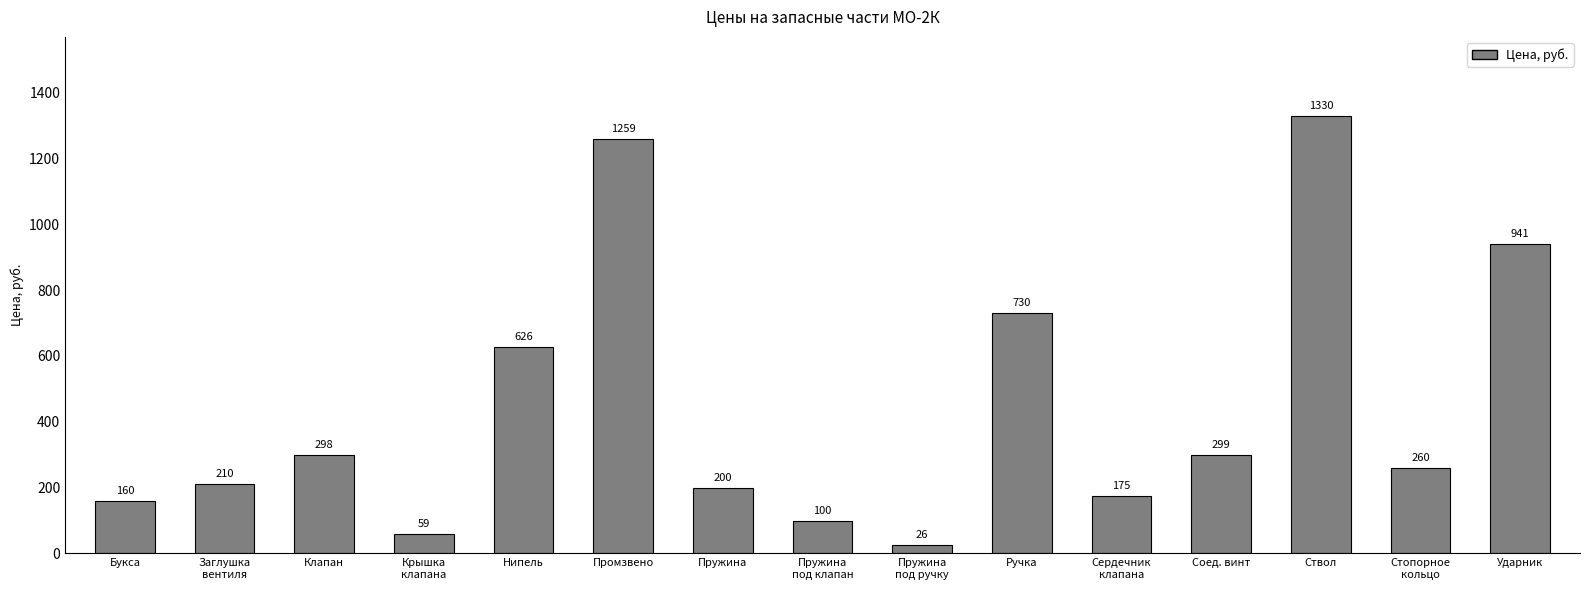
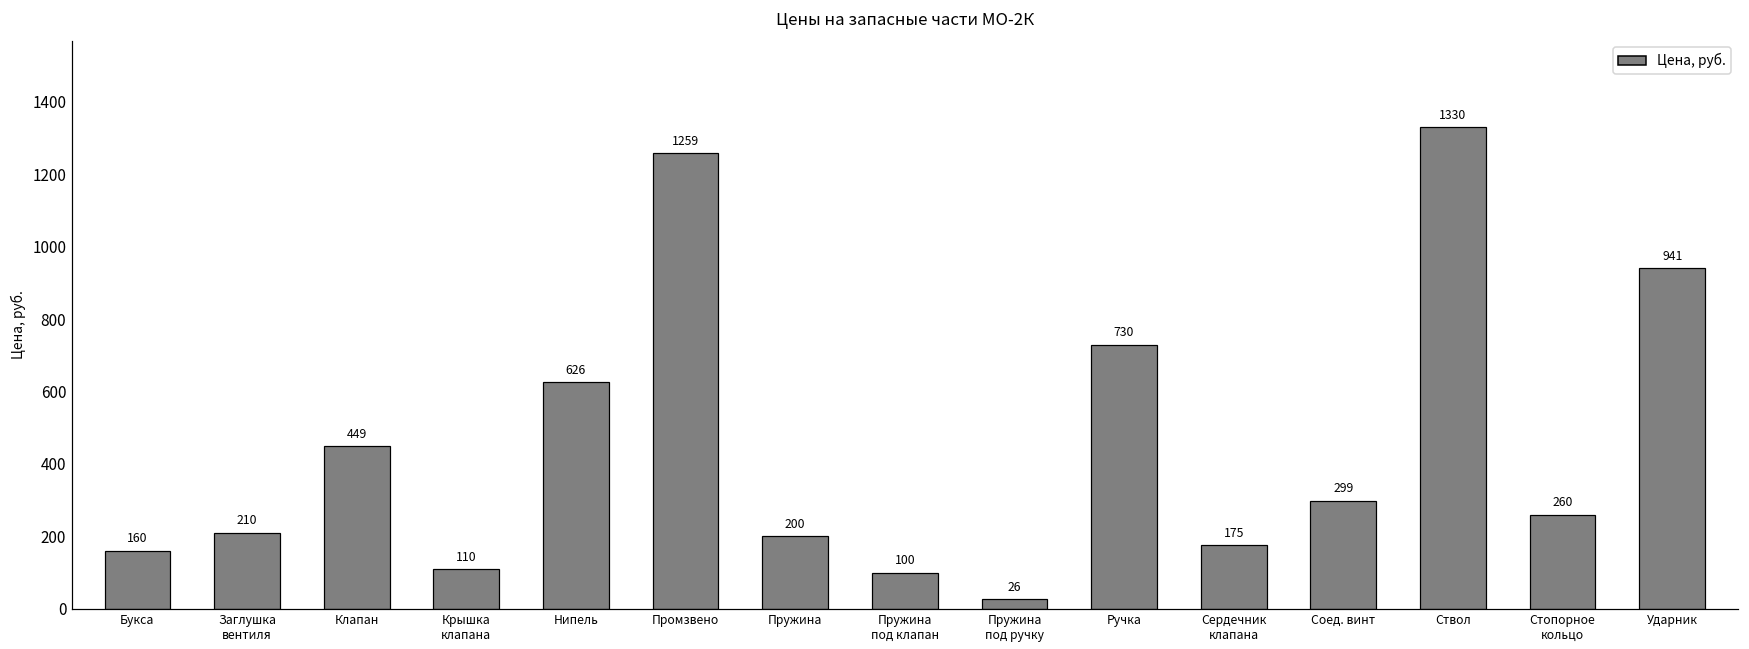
Клапан: 298 -> 449
Крышка клапана: 59 -> 110
